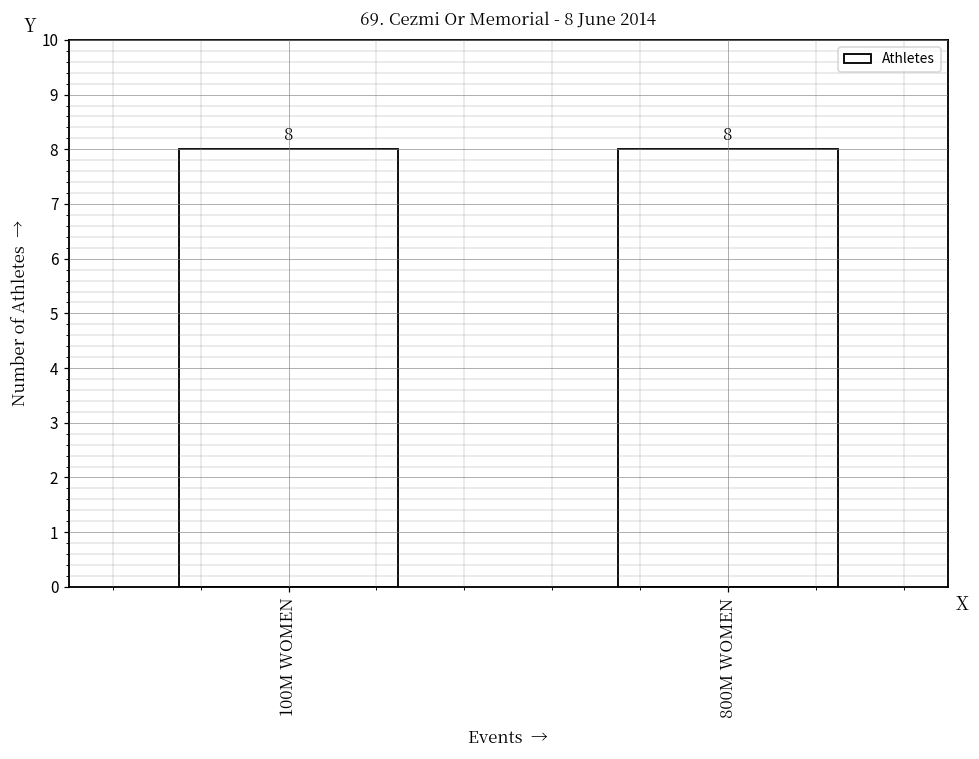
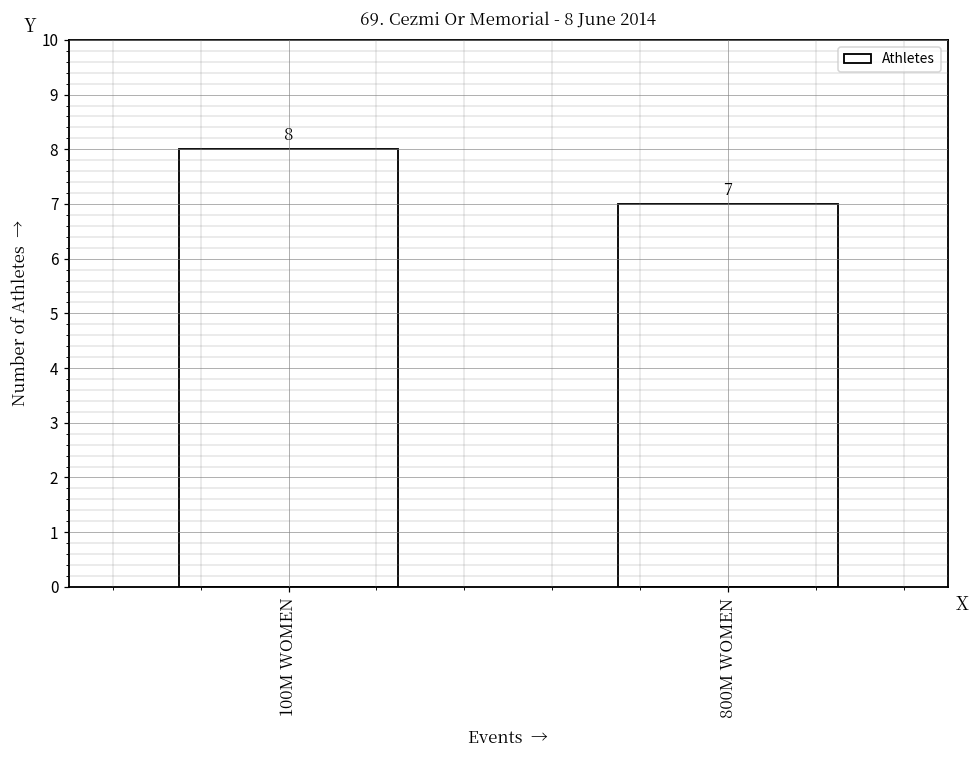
800M WOMEN: 8 -> 7
